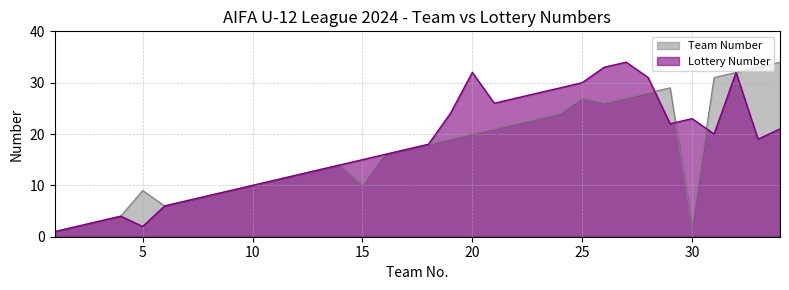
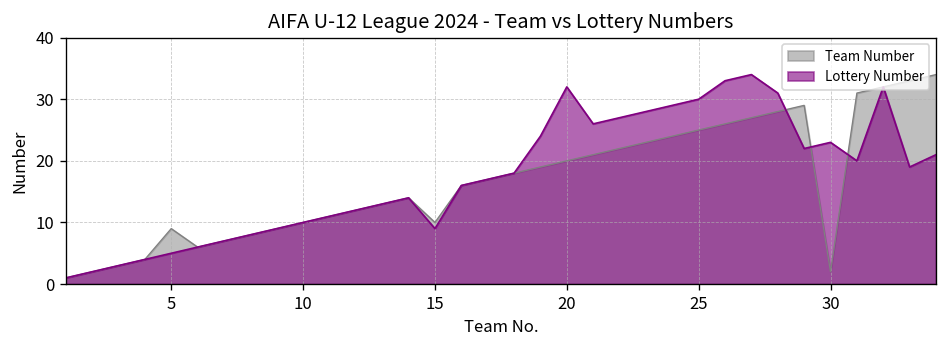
Lottery Number, 5: 2 -> 5
Lottery Number, 15: 15 -> 9
Team Number, 25: 27 -> 25
